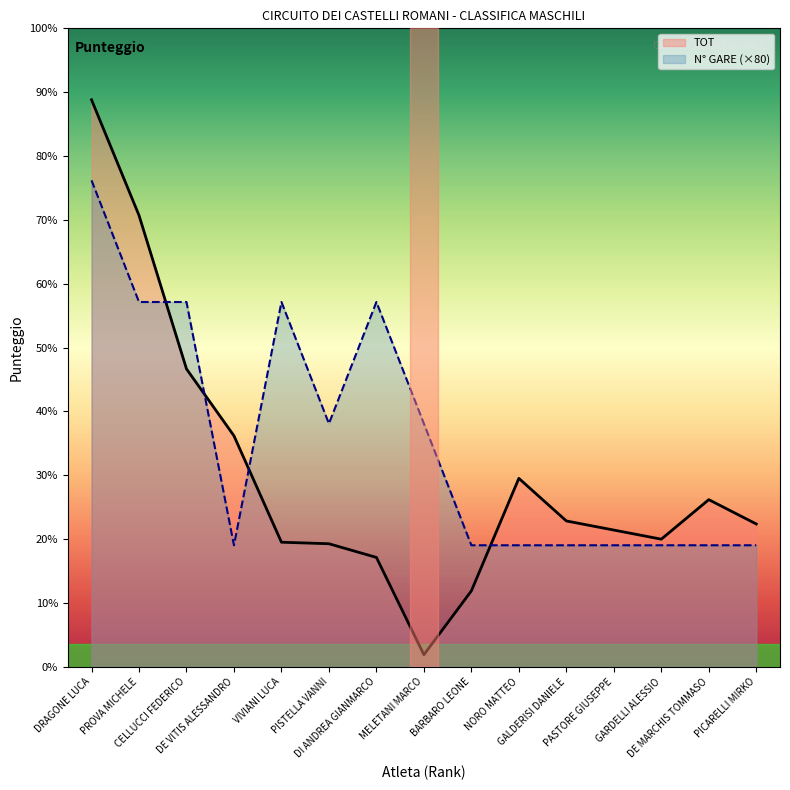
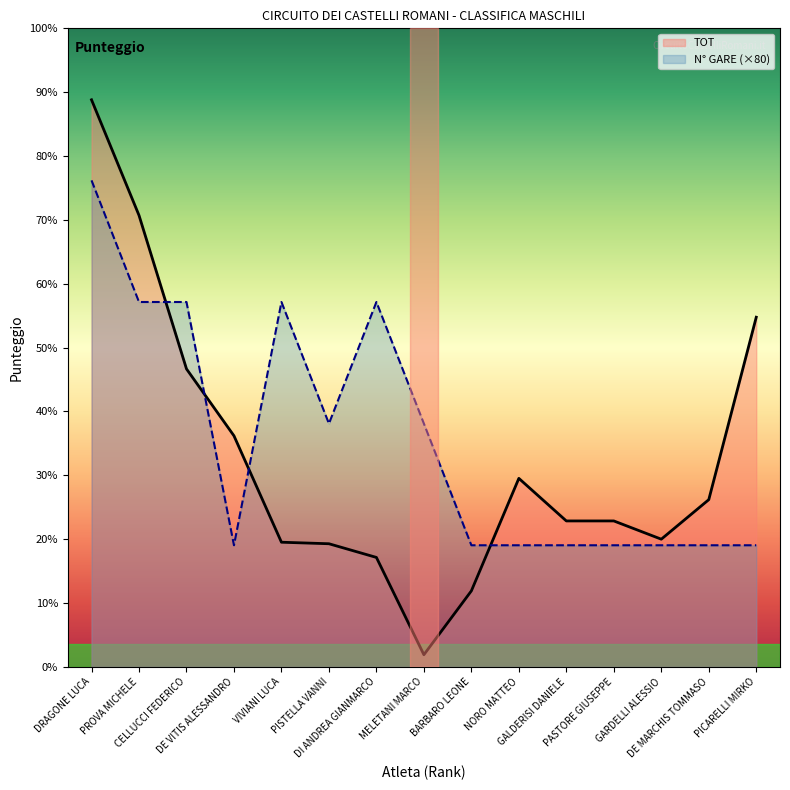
TOT, PASTORE GIUSEPPE: 21% -> 23%
TOT, PICARELLI MIRKO: 22% -> 55%
